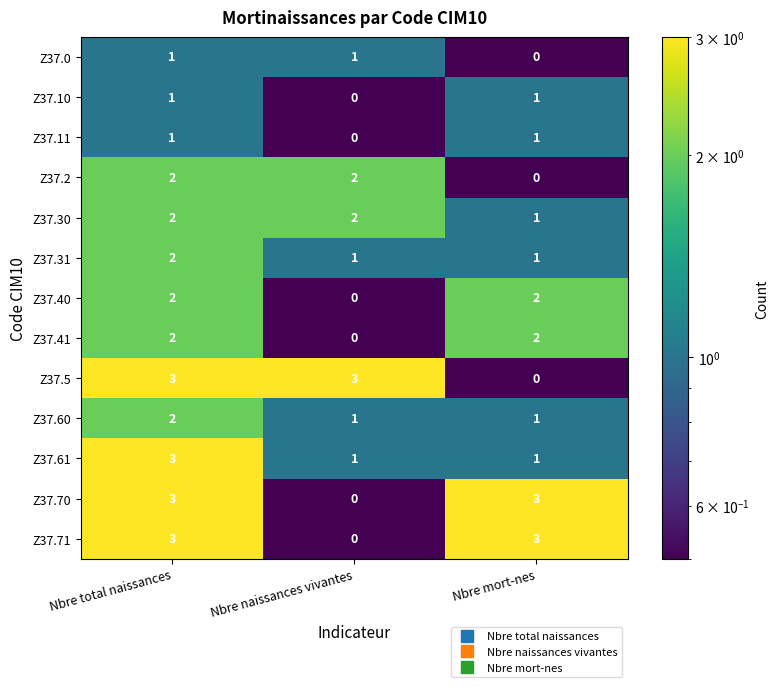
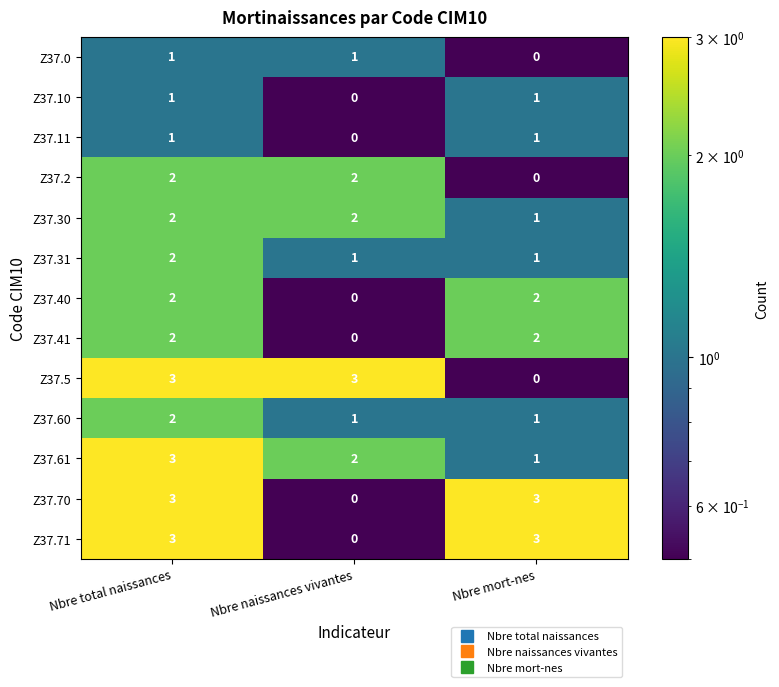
Z37.61, Nbre naissances vivantes: 1 -> 2
